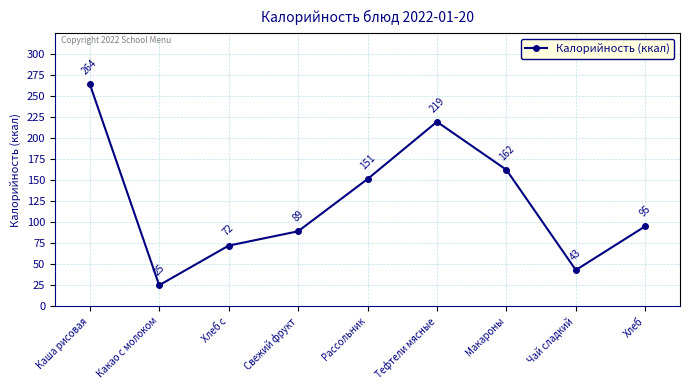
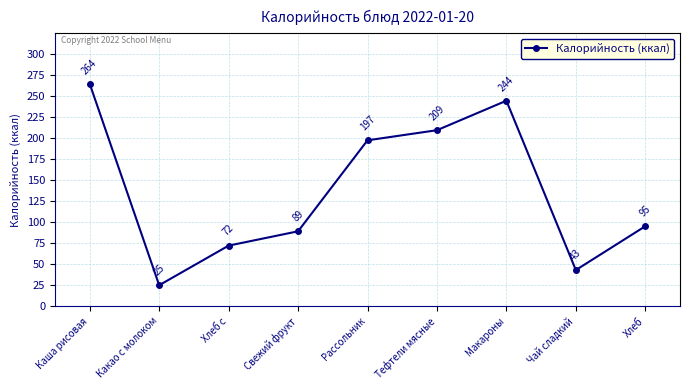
Рассольник: 151 -> 197
Тефтели мясные: 219 -> 209
Макароны: 162 -> 244
